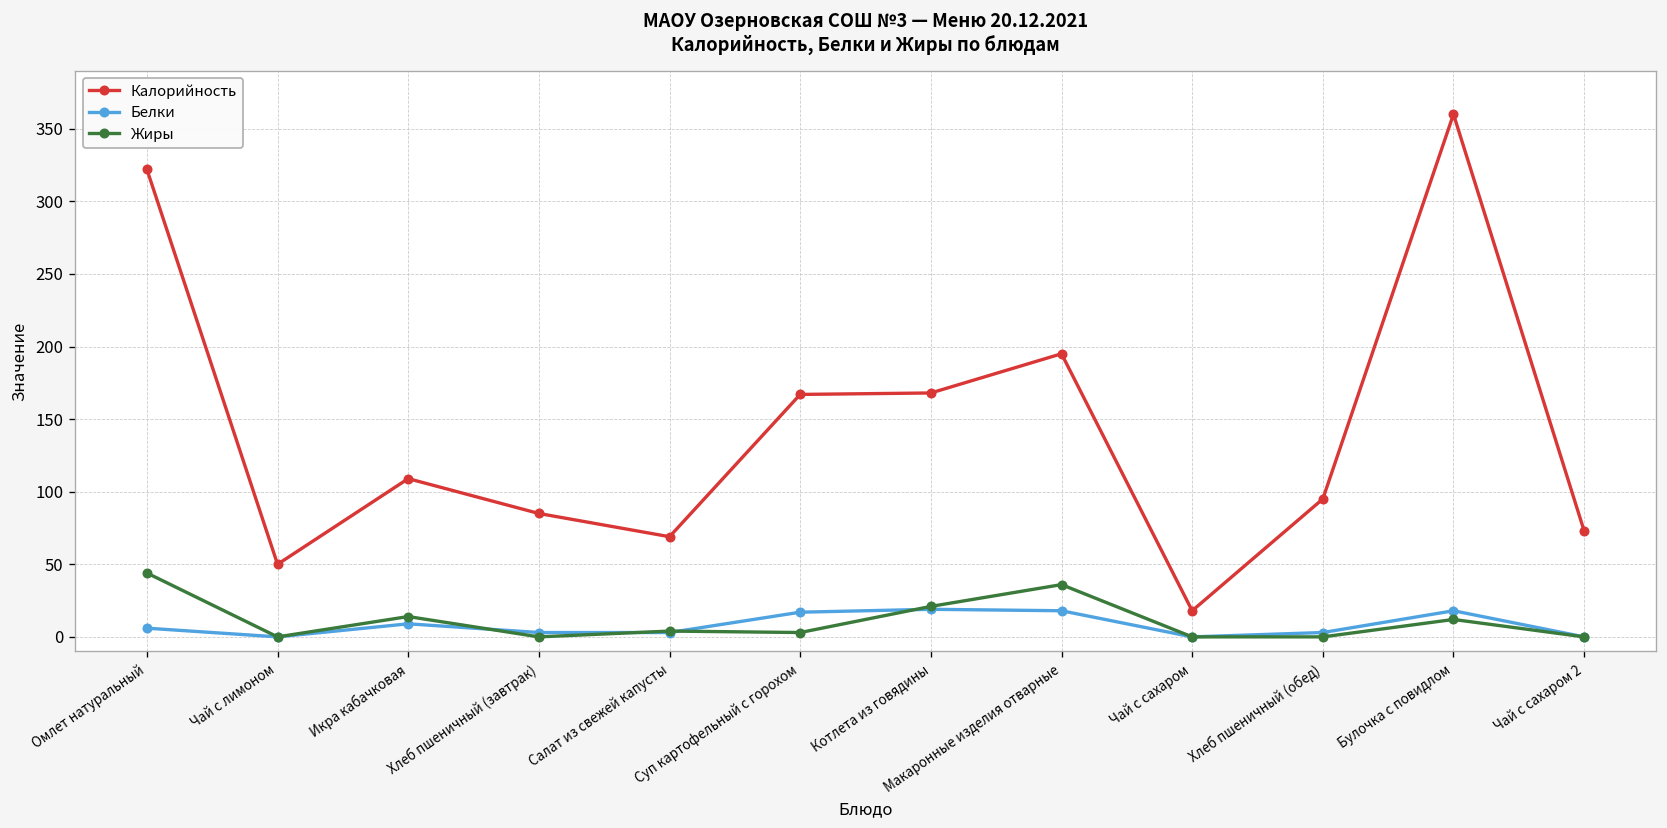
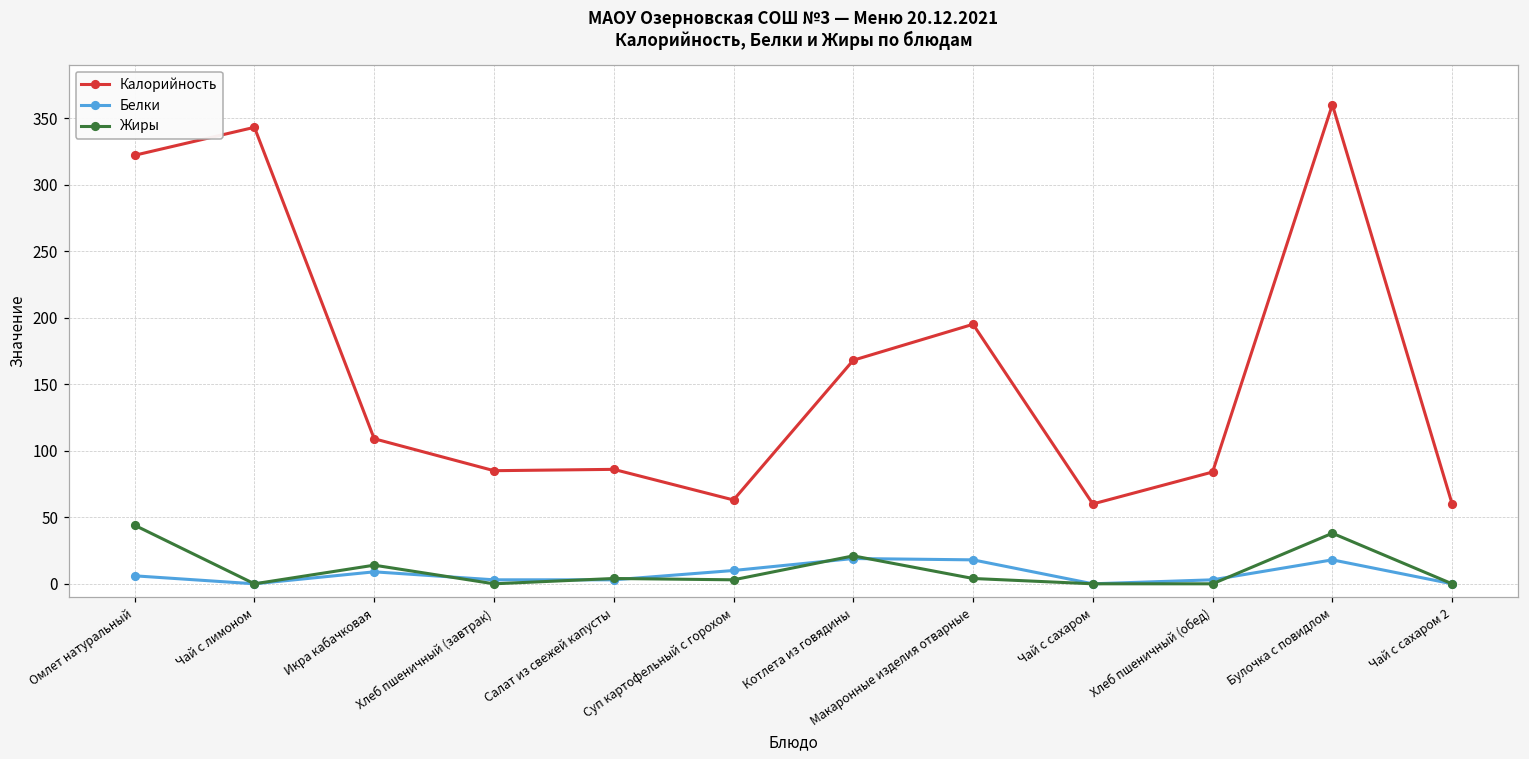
Калорийность, Чай с лимоном: 50 -> 343
Калорийность, Салат из свежей капусты: 69 -> 86
Калорийность, Суп картофельный с горохом: 167 -> 63
Белки, Суп картофельный с горохом: 17 -> 10
Жиры, Макаронные изделия отварные: 36 -> 4
Калорийность, Чай с сахаром: 18 -> 60
Калорийность, Хлеб пшеничный (обед): 95 -> 84
Жиры, Булочка с повидлом: 12 -> 38
Калорийность, Чай с сахаром 2: 73 -> 60
